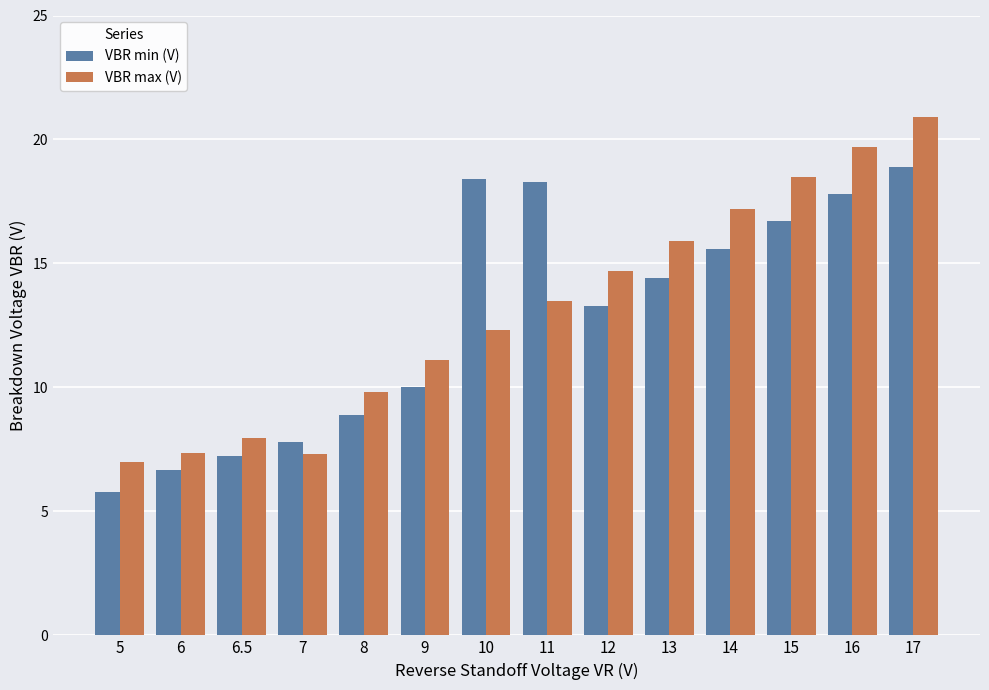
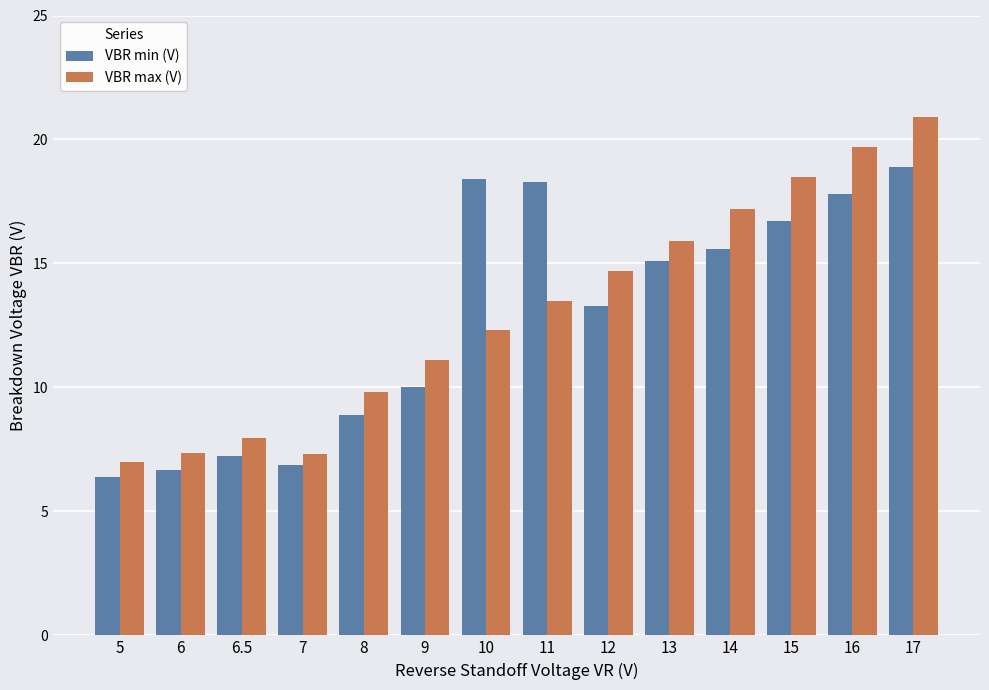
VBR min (V), 5: 5.8 -> 6.4
VBR min (V), 7: 7.8 -> 6.9
VBR min (V), 13: 14.4 -> 15.1
